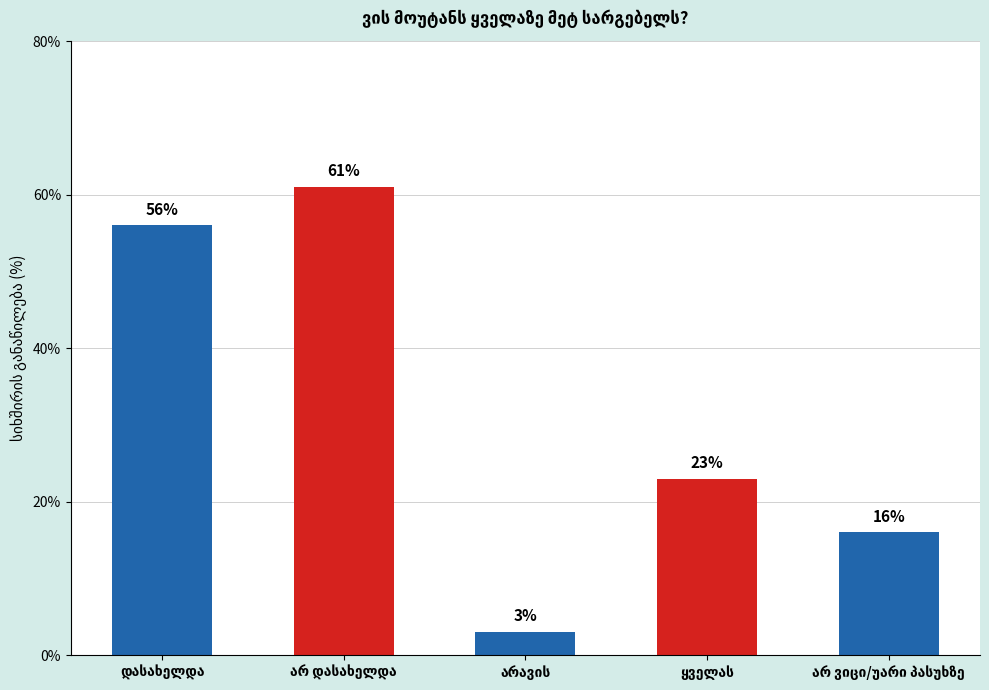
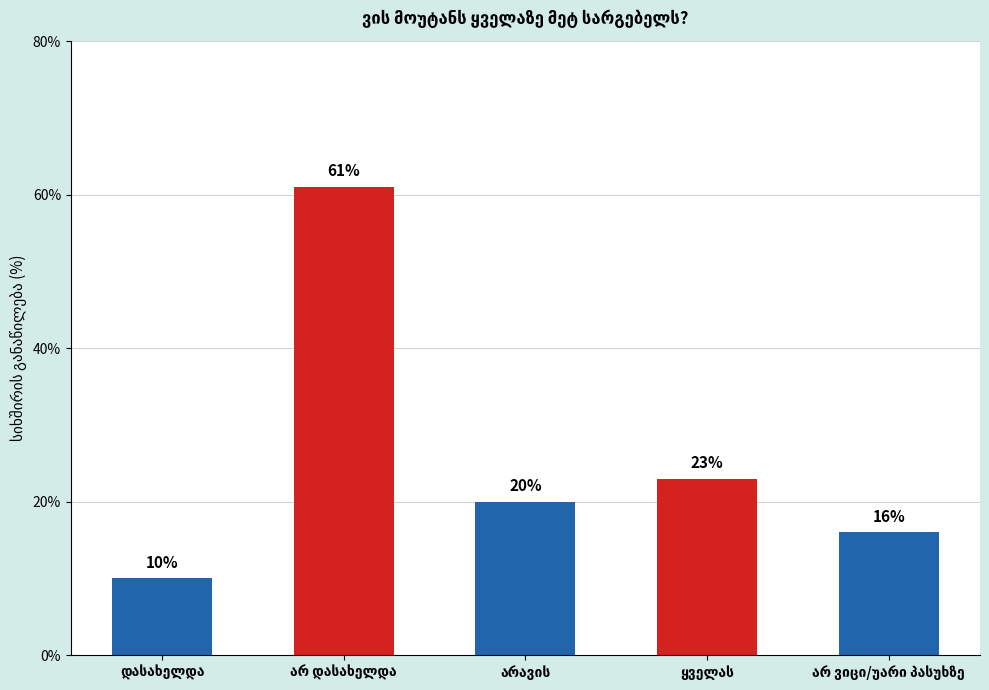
დასახელდა: 56% -> 10%
არავის: 3% -> 20%
